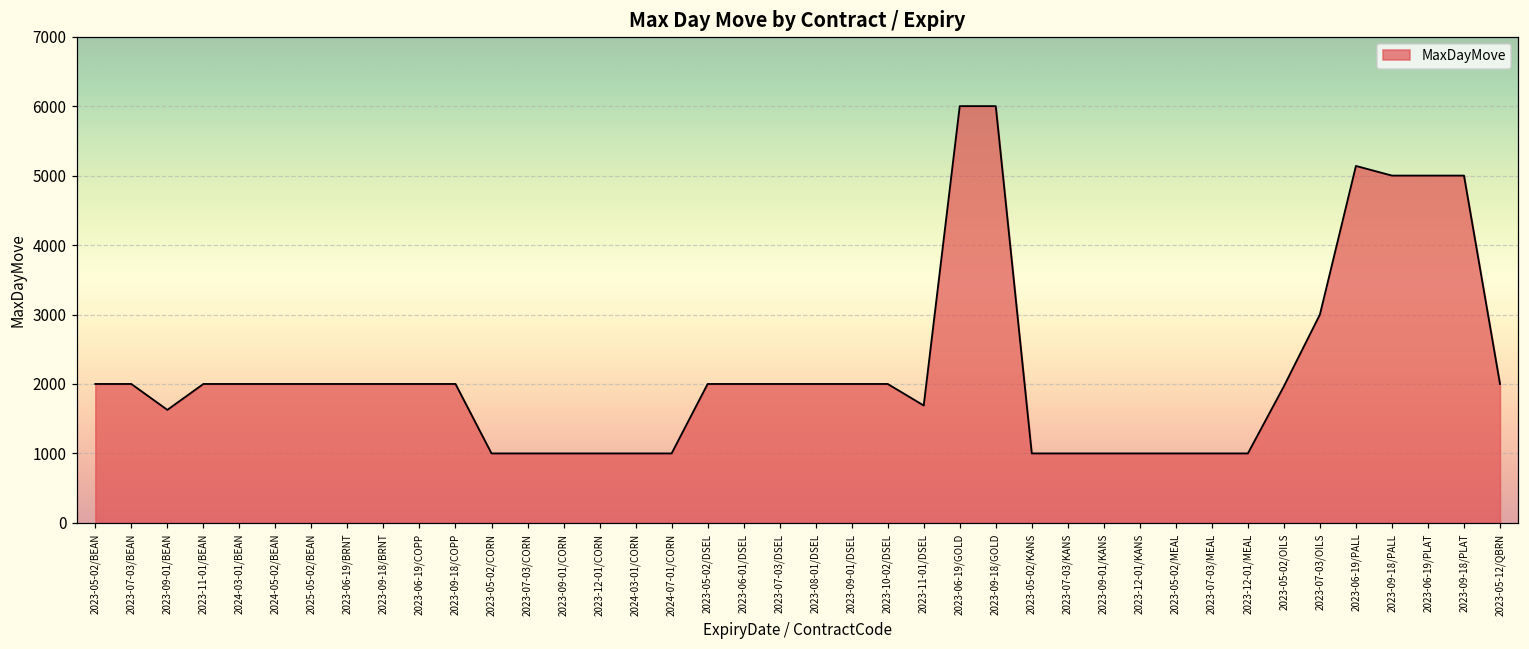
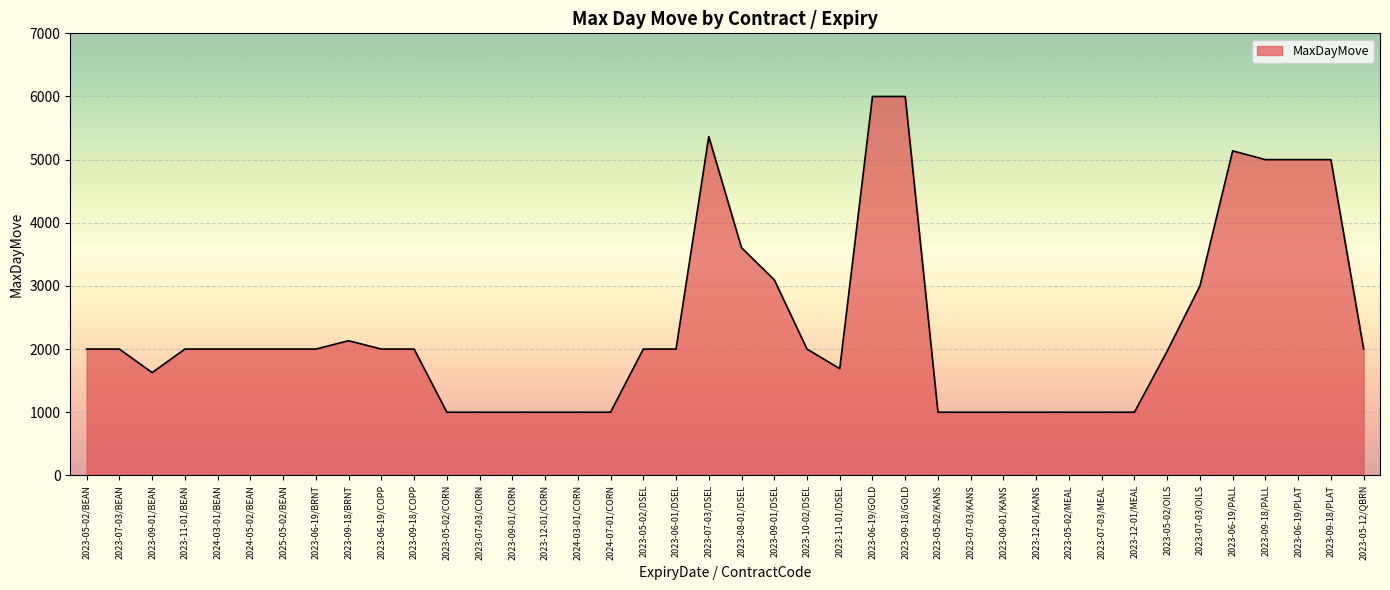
2023-09-18/BRNT: 2000 -> 2100
2023-07-03/DSEL: 2000 -> 5400
2023-08-01/DSEL: 2000 -> 3600
2023-09-01/DSEL: 2000 -> 3100
